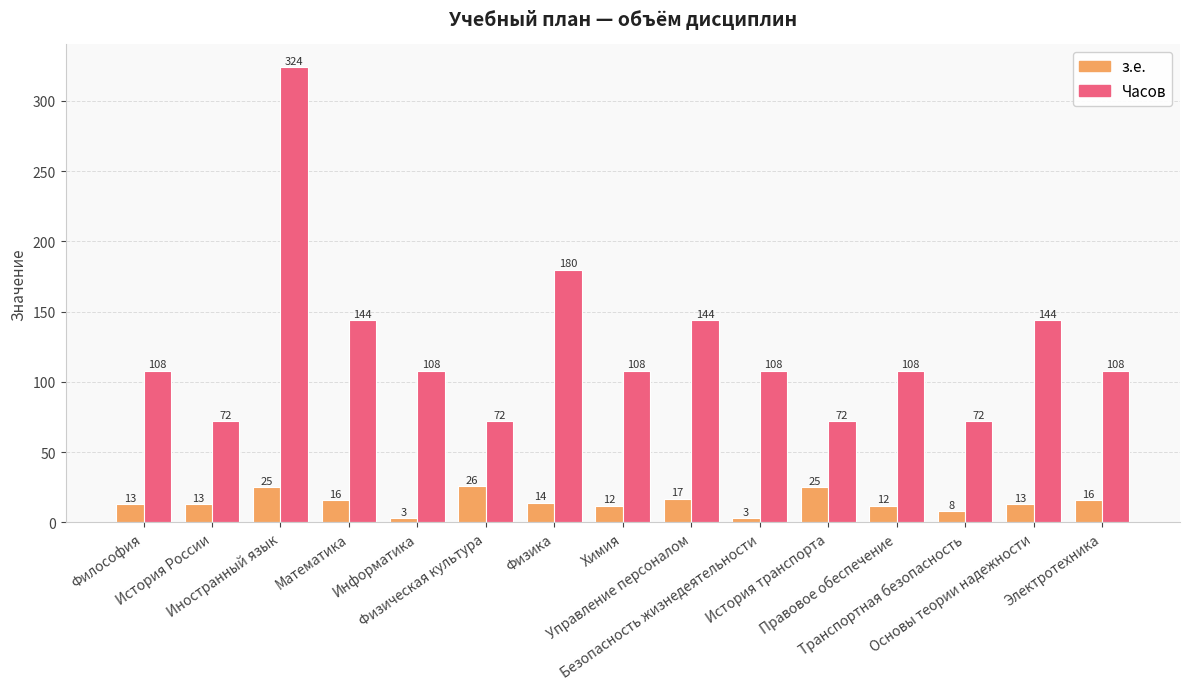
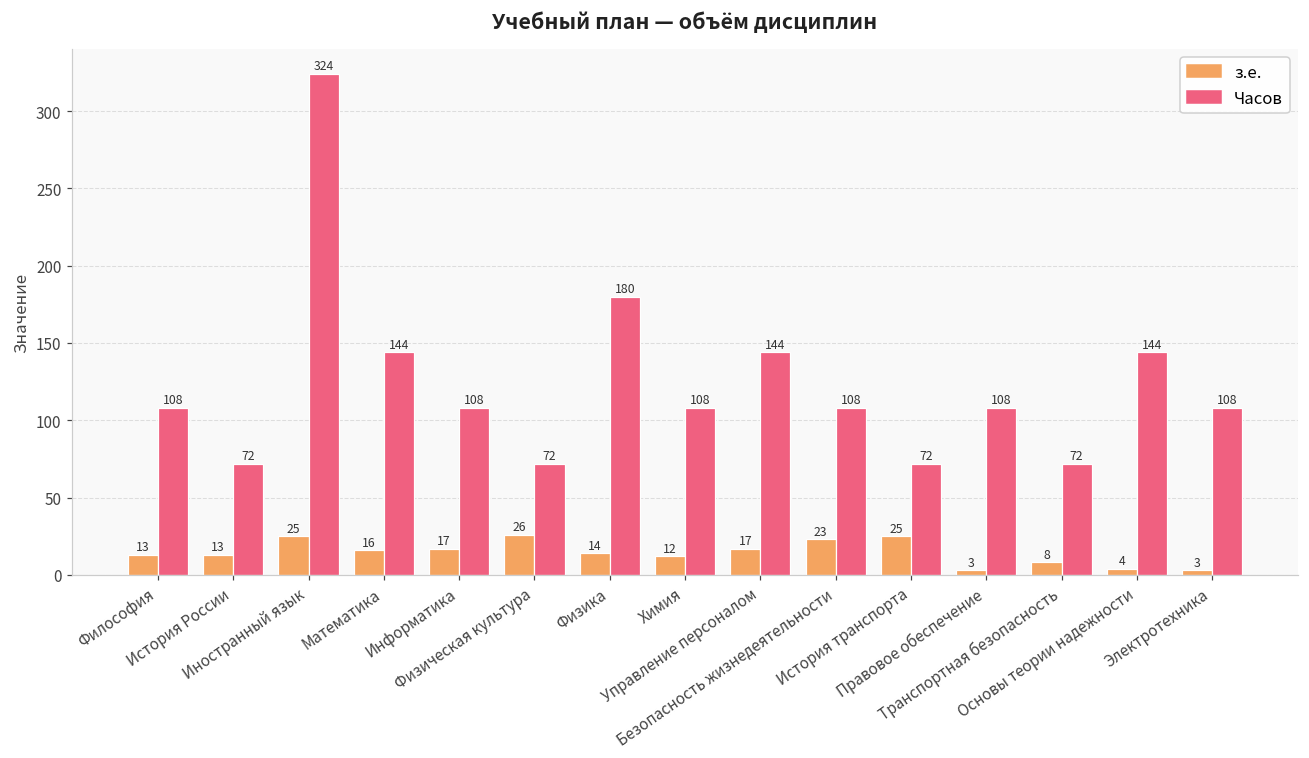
з.е., Информатика: 3 -> 17
з.е., Безопасность жизнедеятельности: 3 -> 23
з.е., Правовое обеспечение: 12 -> 3
з.е., Основы теории надежности: 13 -> 4
з.е., Электротехника: 16 -> 3
